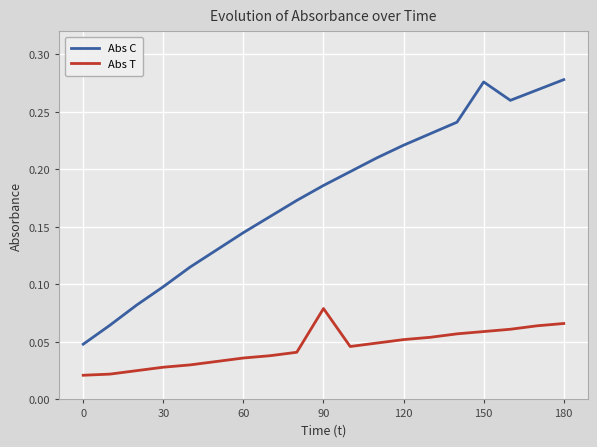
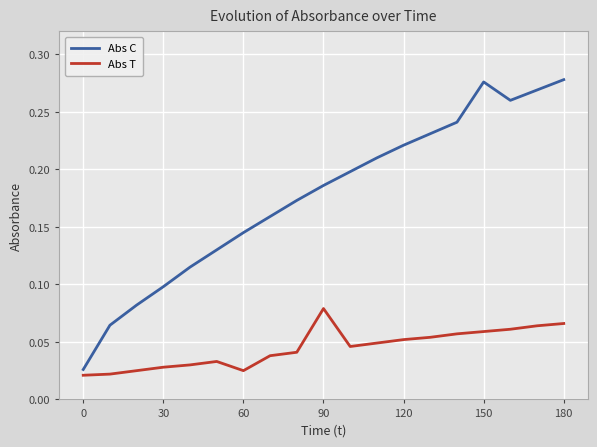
Abs C, 0: 0.048 -> 0.026
Abs T, 60: 0.036 -> 0.025
